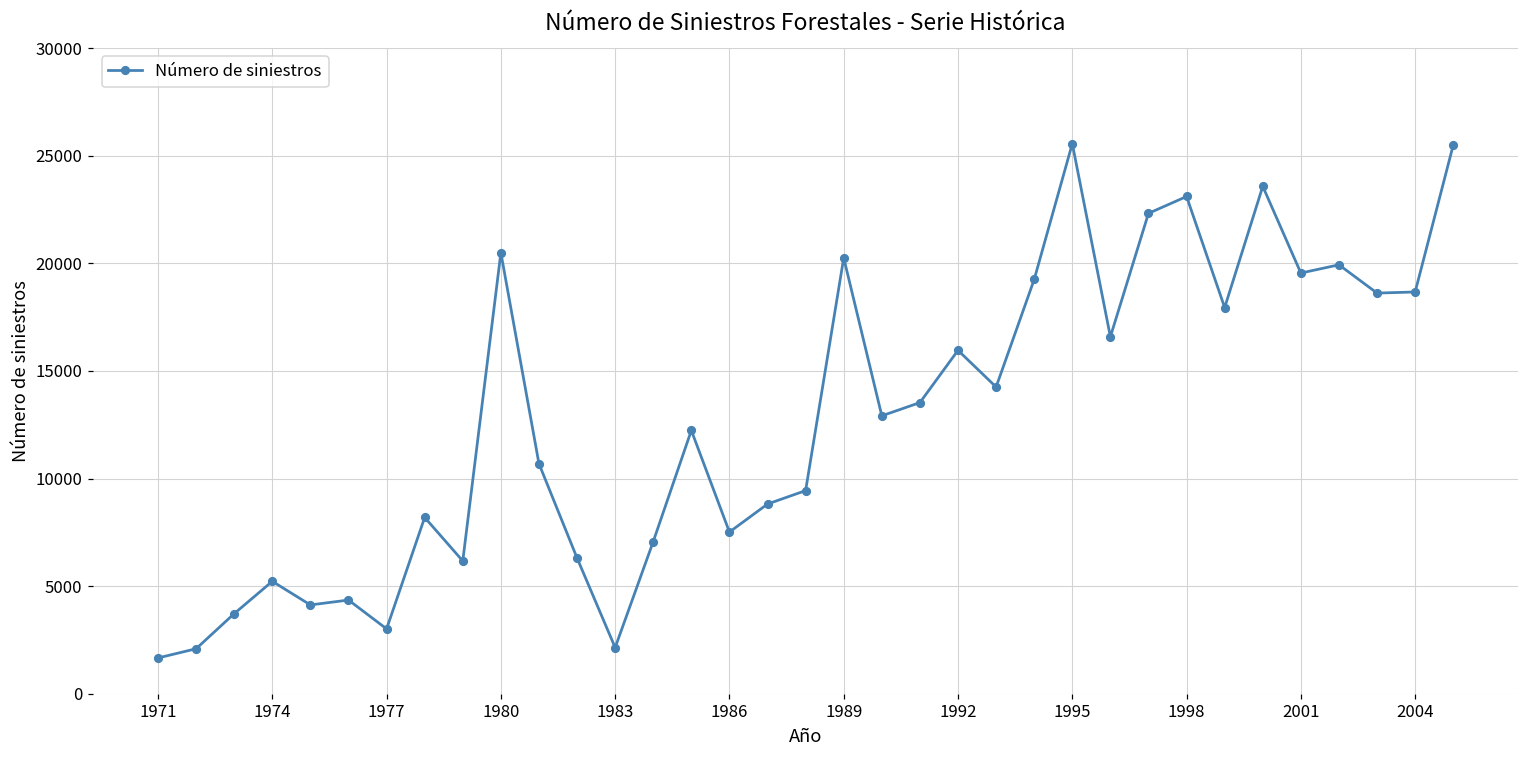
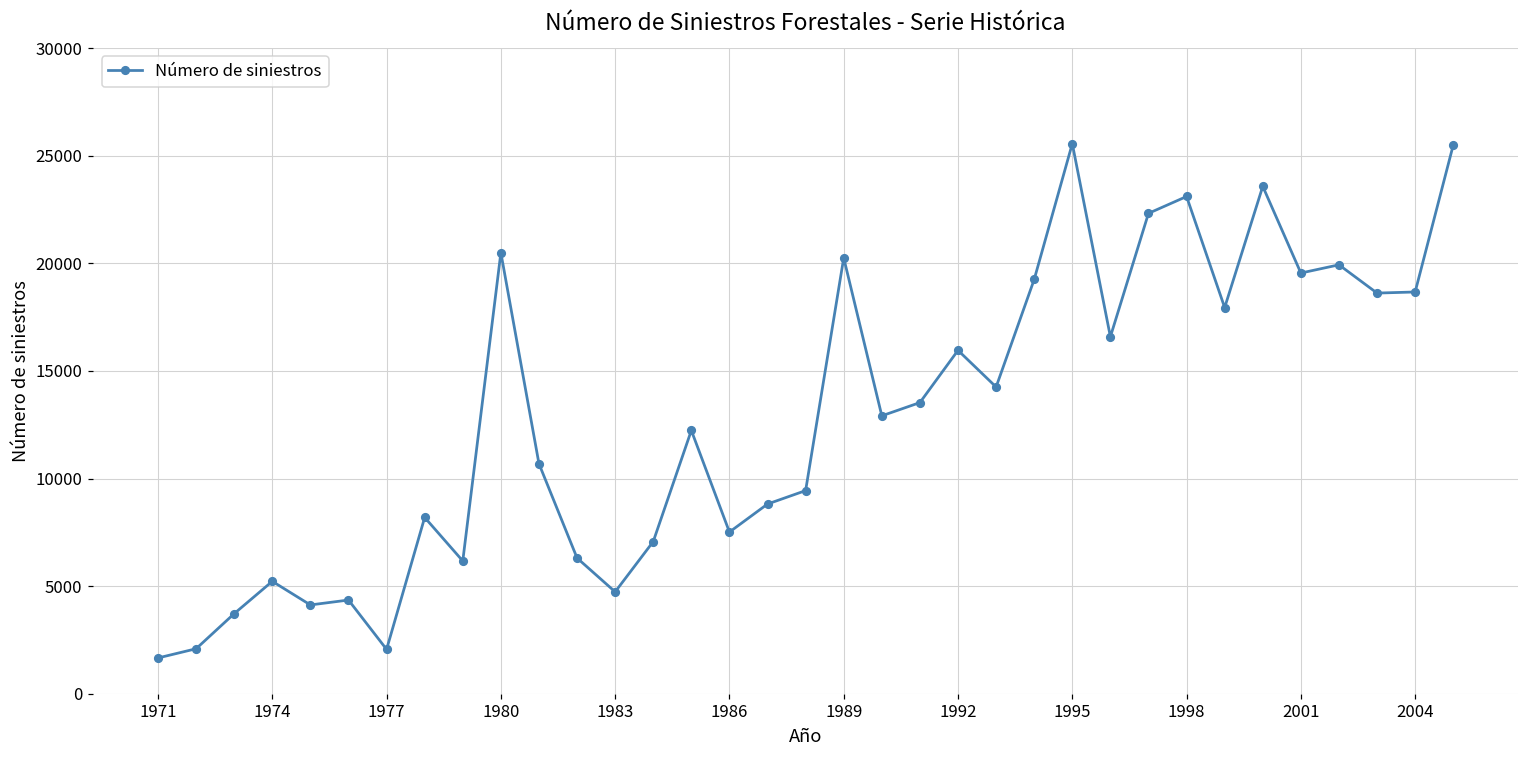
1977: 3000 -> 2100
1983: 2100 -> 4700
